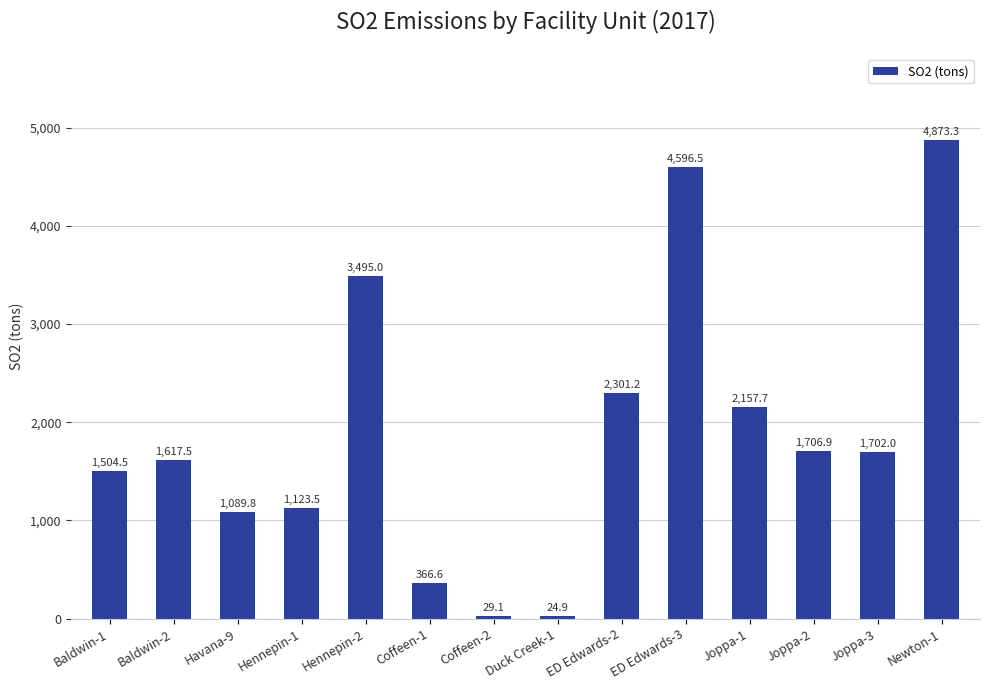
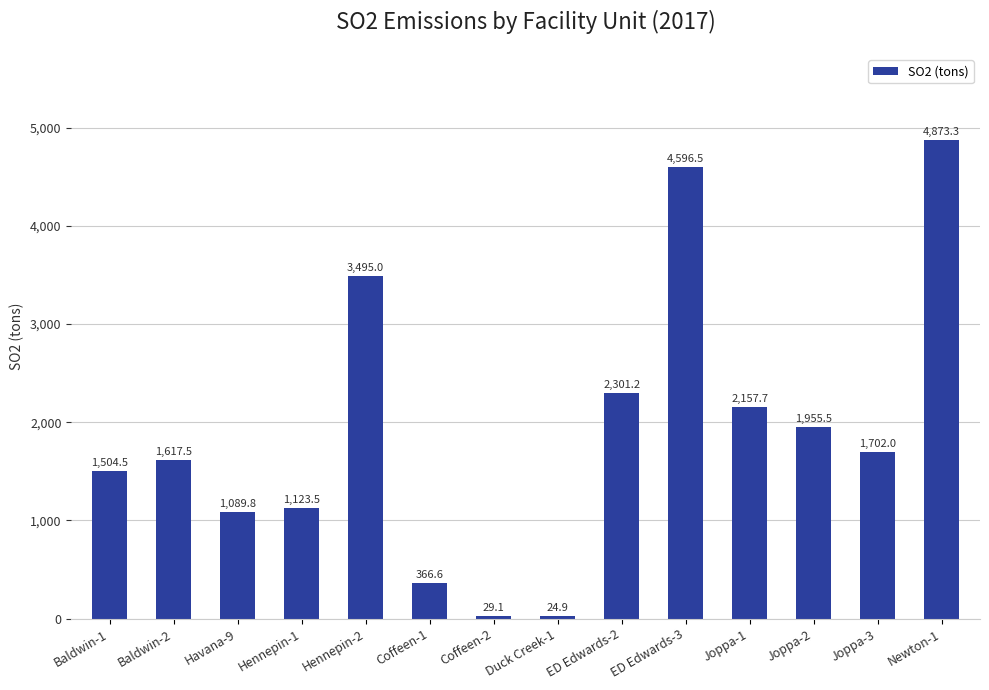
Joppa-2: 1,706.9 -> 1,955.5
